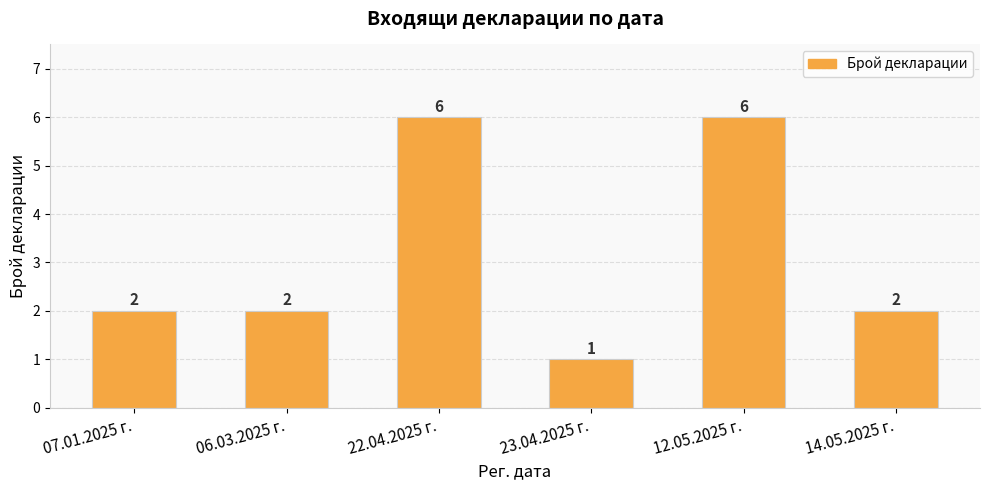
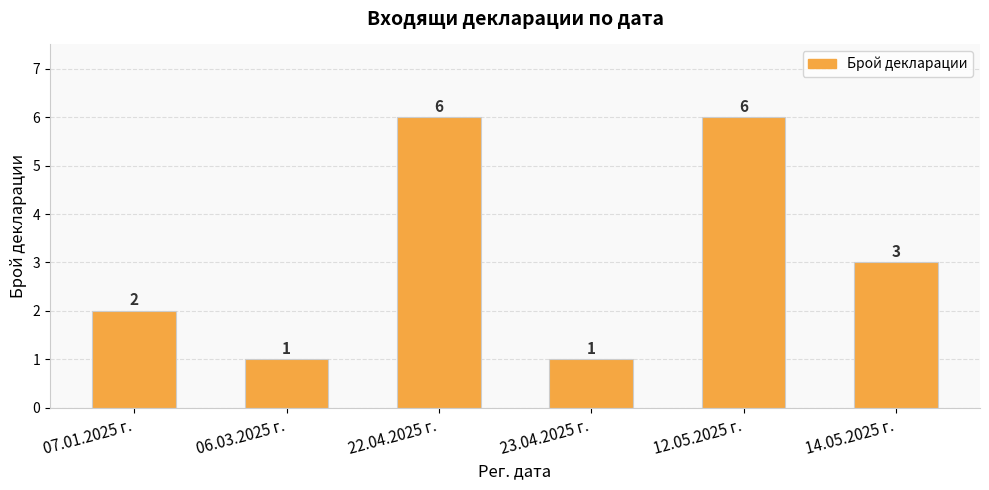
06.03.2025 г.: 2 -> 1
14.05.2025 г.: 2 -> 3
